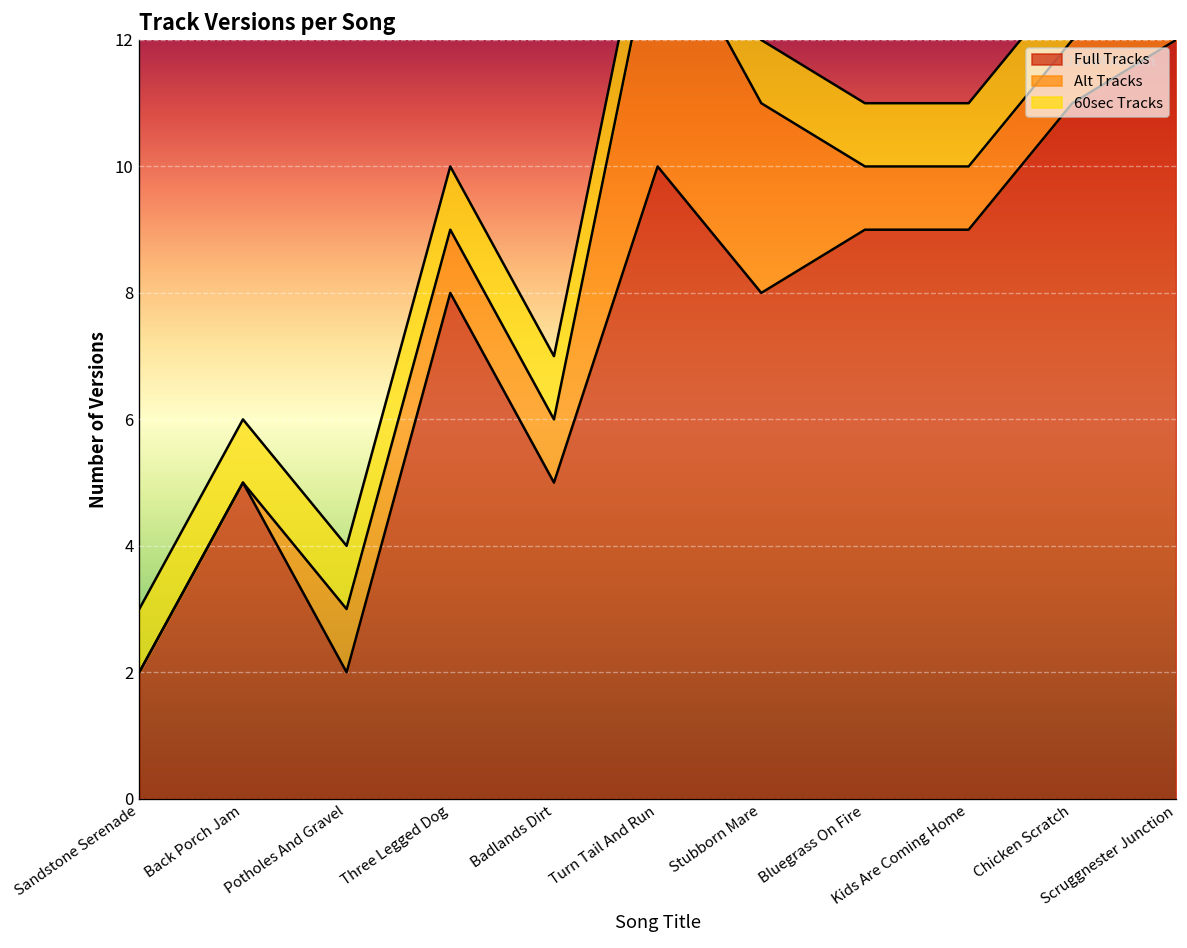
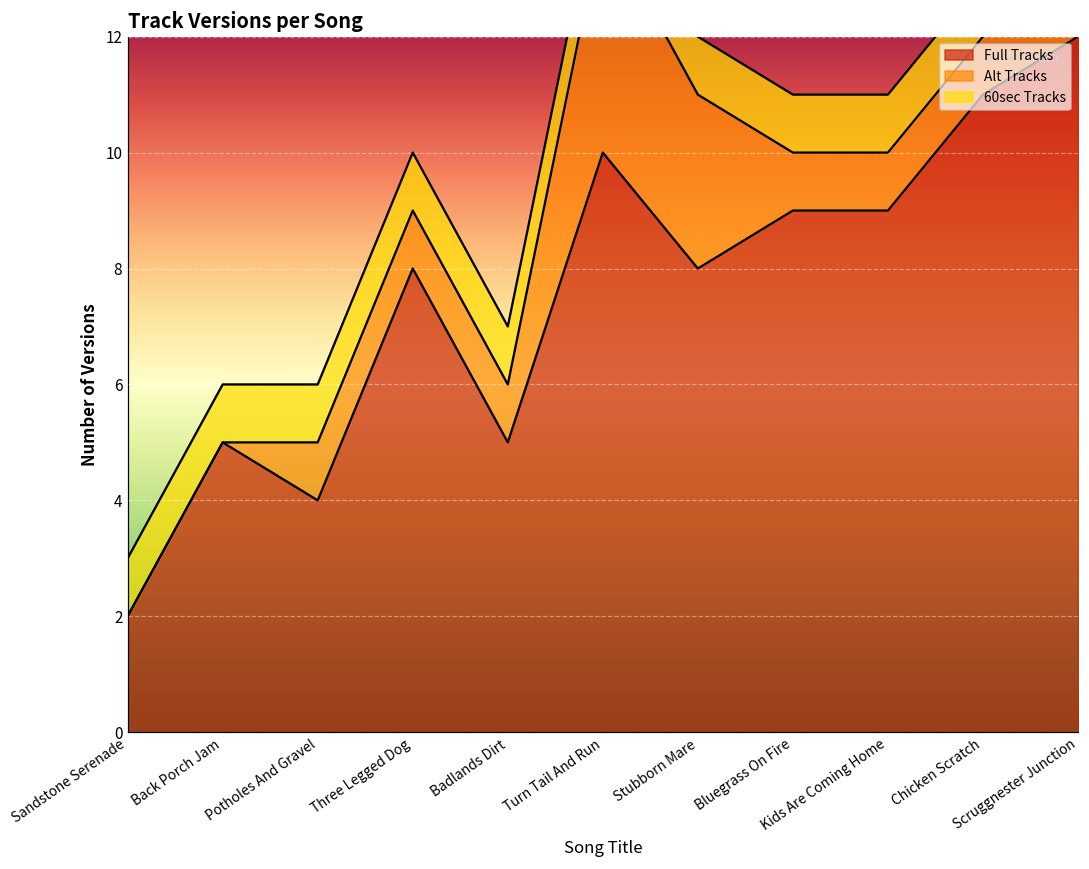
Full Tracks, Potholes And Gravel: 2 -> 4
